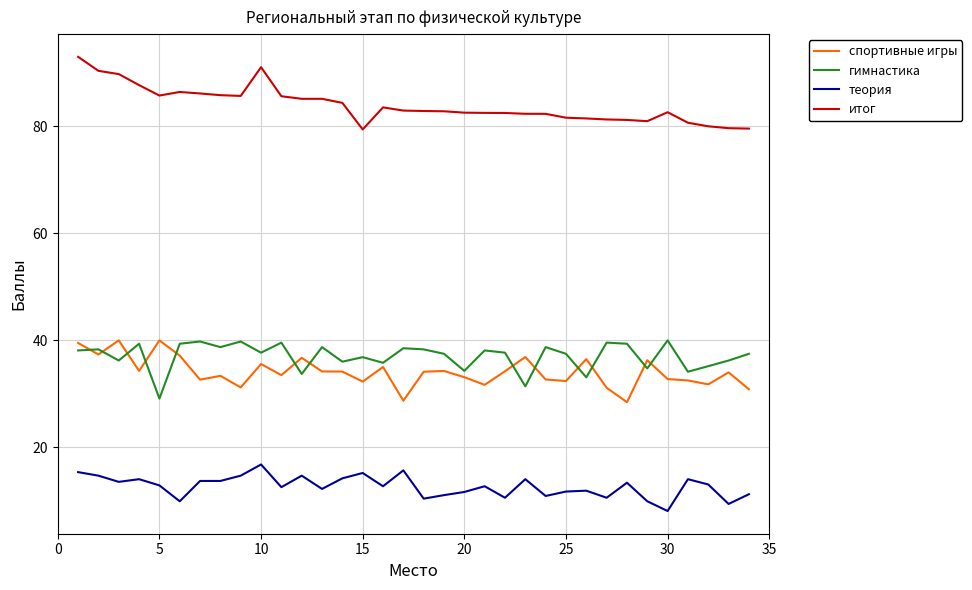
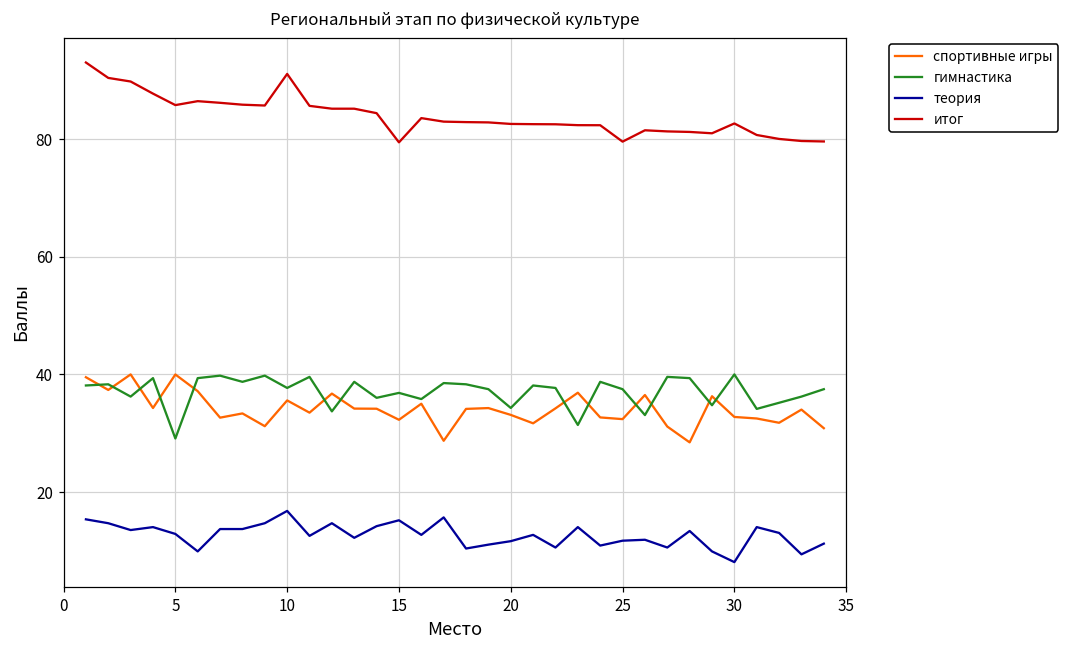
итог, 25: 82 -> 80
